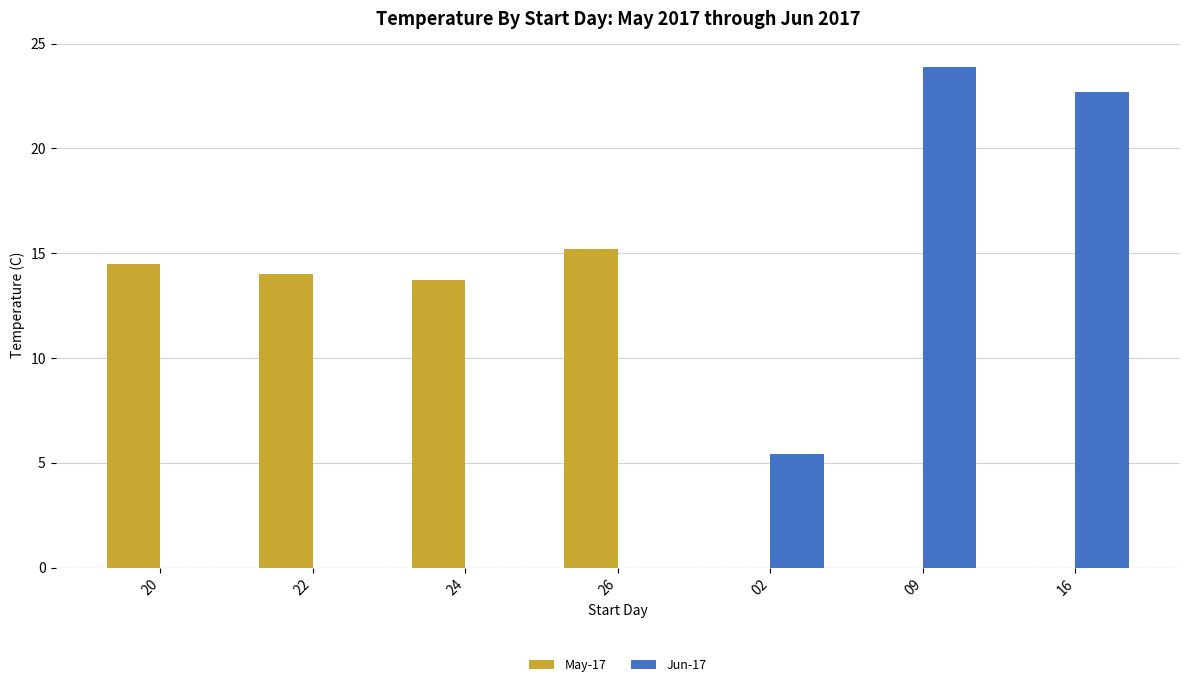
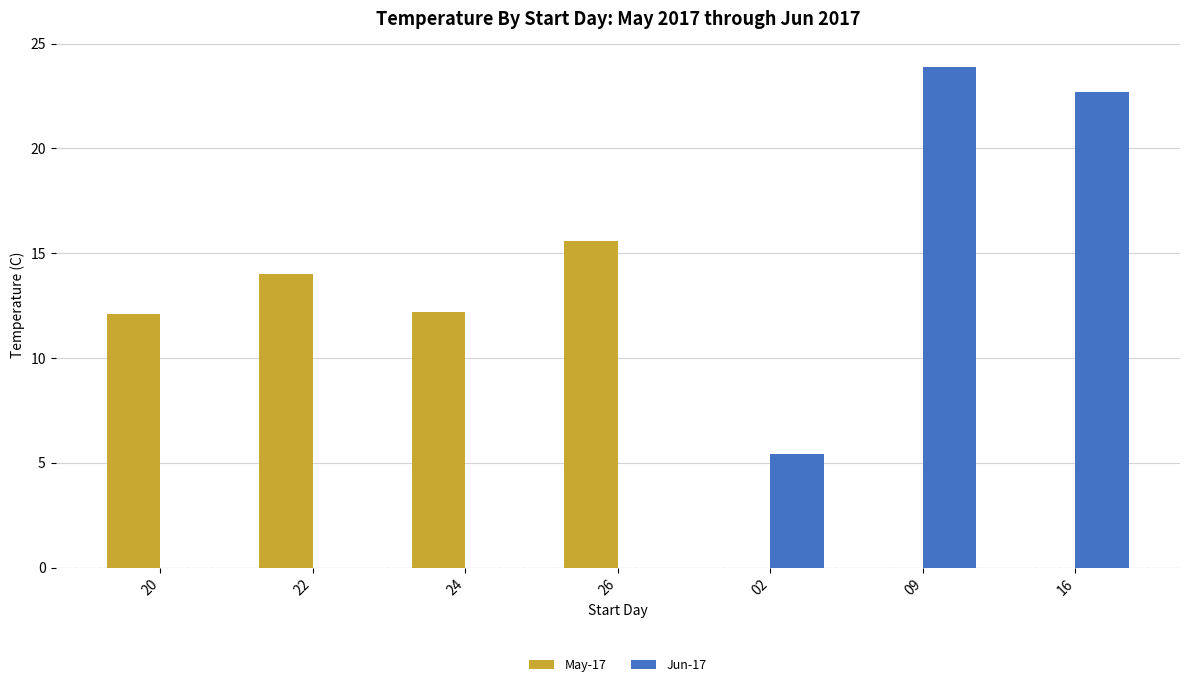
May-17, 20: 14.5 -> 12.1
May-17, 24: 13.7 -> 12.2
May-17, 26: 15.2 -> 15.6
